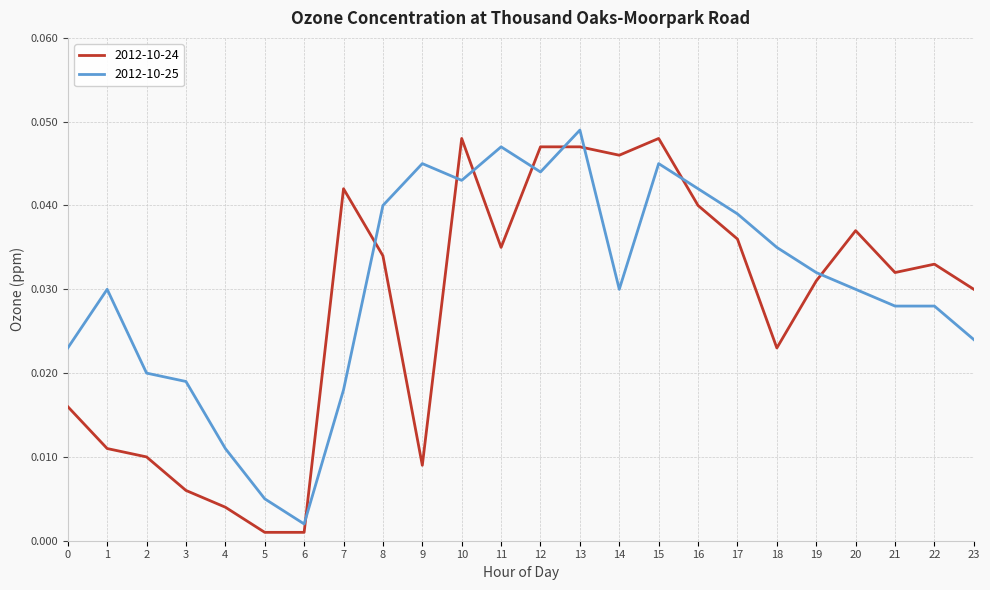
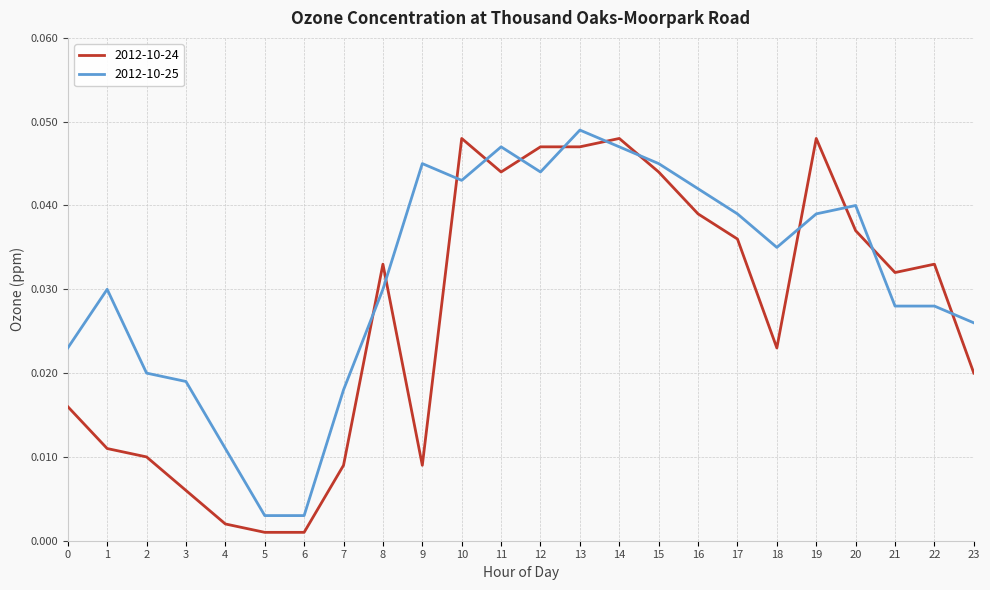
2012-10-24, 4: 0.004 -> 0.002
2012-10-25, 5: 0.005 -> 0.003
2012-10-25, 6: 0.002 -> 0.003
2012-10-24, 7: 0.042 -> 0.009
2012-10-24, 8: 0.034 -> 0.033
2012-10-25, 8: 0.04 -> 0.03
2012-10-24, 11: 0.035 -> 0.044
2012-10-24, 14: 0.046 -> 0.048
2012-10-25, 14: 0.030 -> 0.047
2012-10-24, 15: 0.048 -> 0.044
2012-10-24, 16: 0.040 -> 0.039
2012-10-24, 19: 0.031 -> 0.048
2012-10-25, 19: 0.032 -> 0.039
2012-10-25, 20: 0.03 -> 0.04
2012-10-24, 23: 0.03 -> 0.02
2012-10-25, 23: 0.024 -> 0.026
